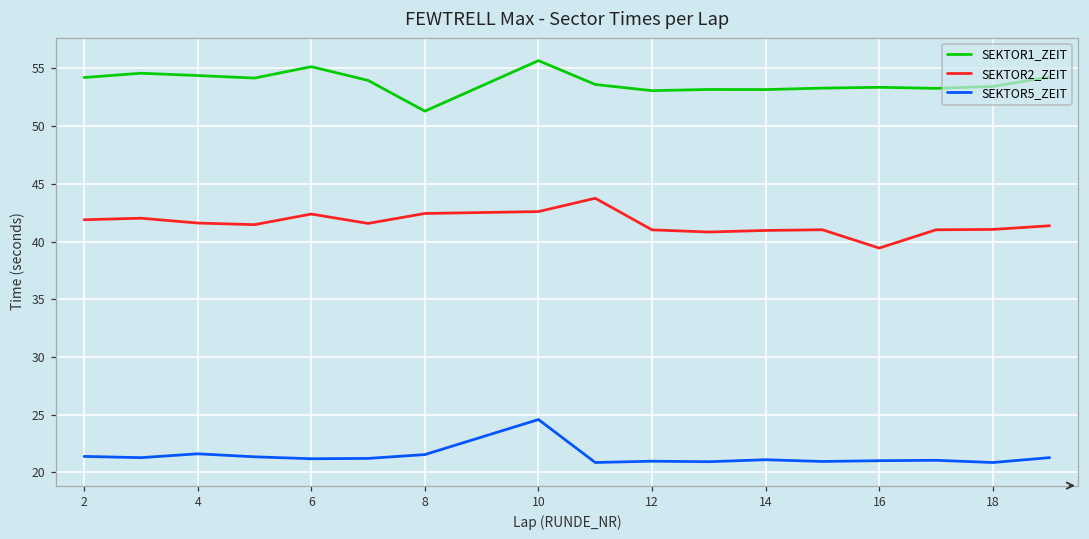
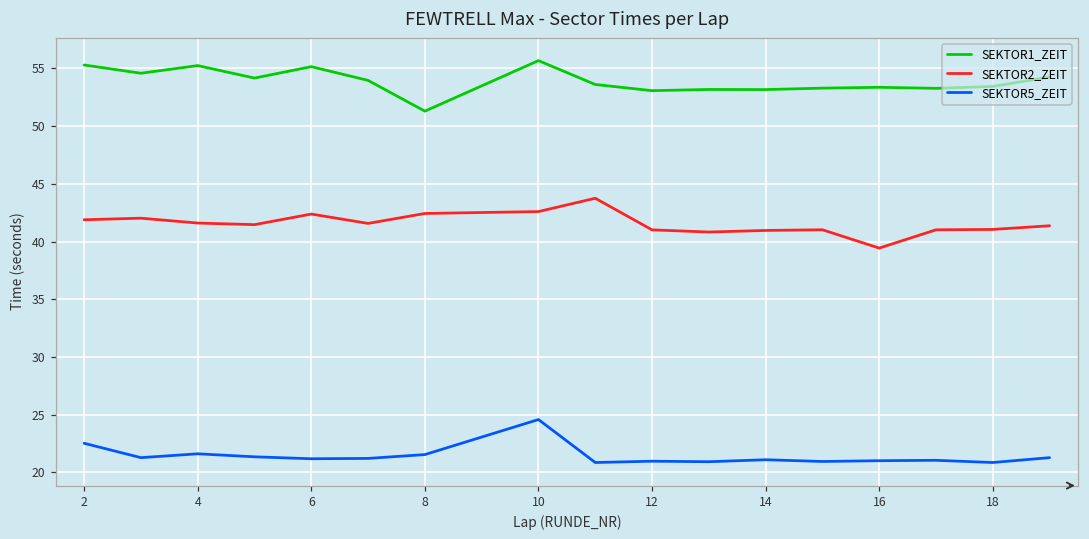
SEKTOR1_ZEIT, 2: 54.2 -> 55.3
SEKTOR5_ZEIT, 2: 21.4 -> 22.5
SEKTOR1_ZEIT, 4: 54.4 -> 55.2
